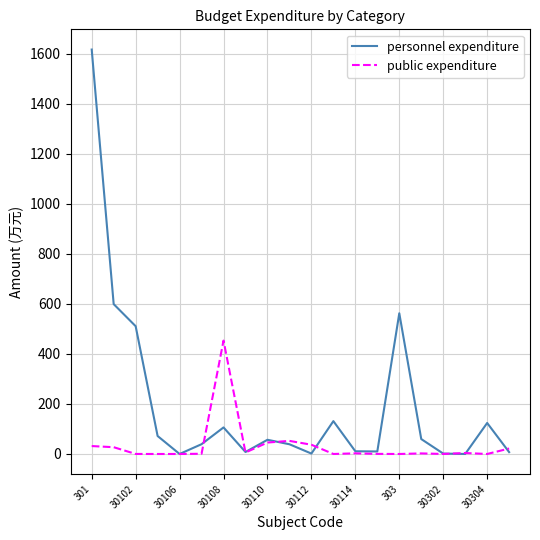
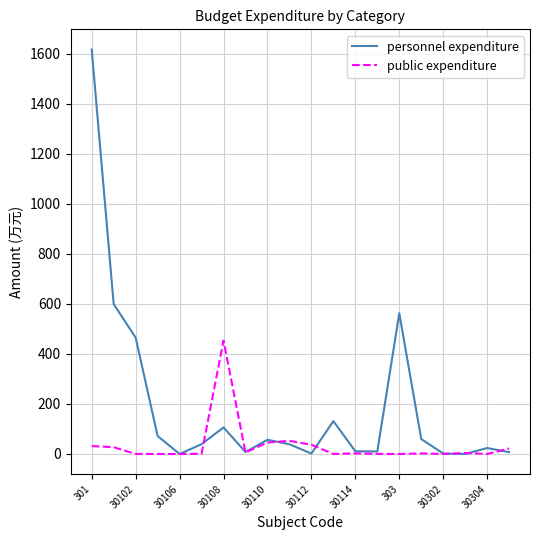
personnel expenditure, 30102: 510 -> 470
personnel expenditure, 30304: 120 -> 20
